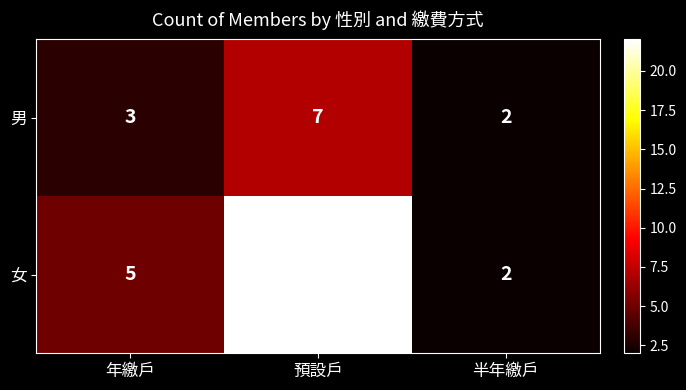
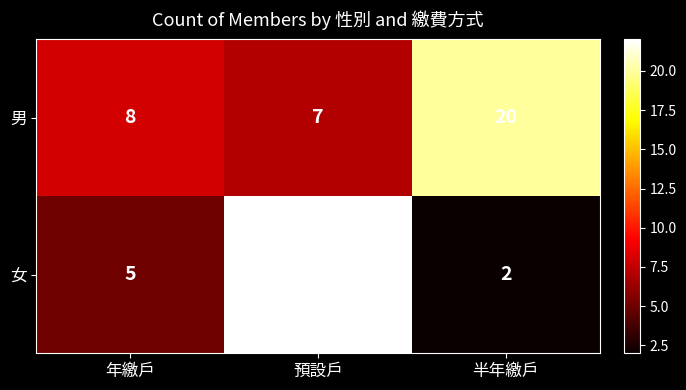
男, 年繳戶: 3 -> 8
男, 半年繳戶: 2 -> 20
